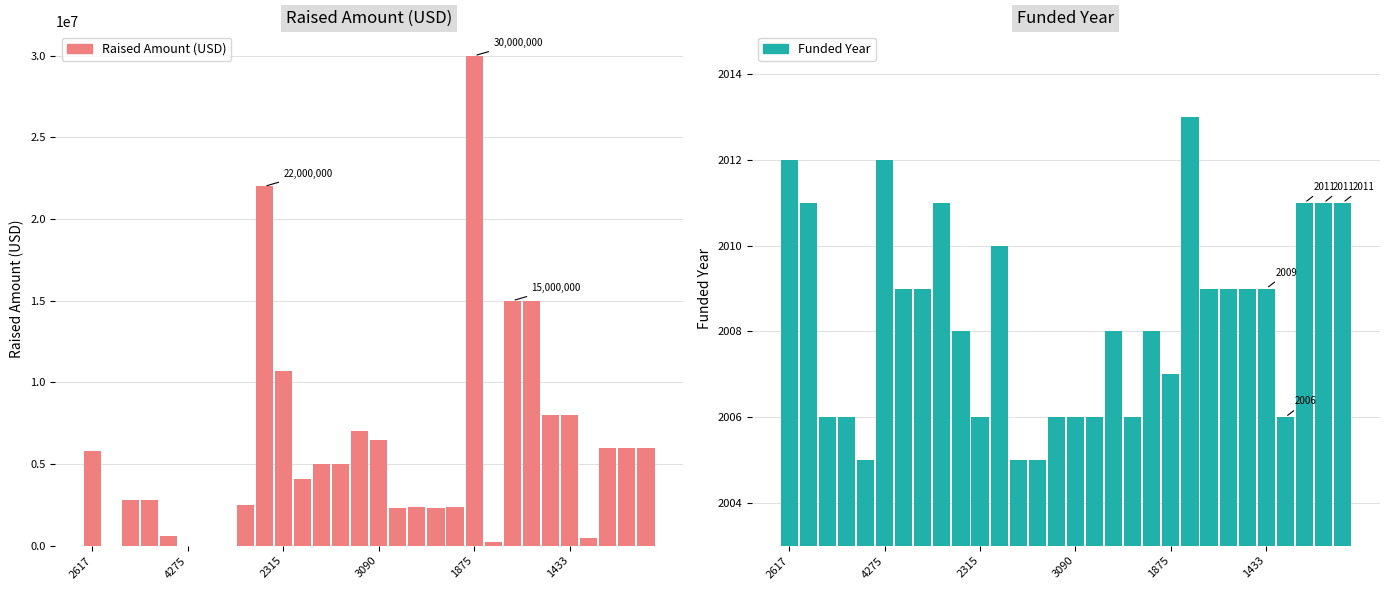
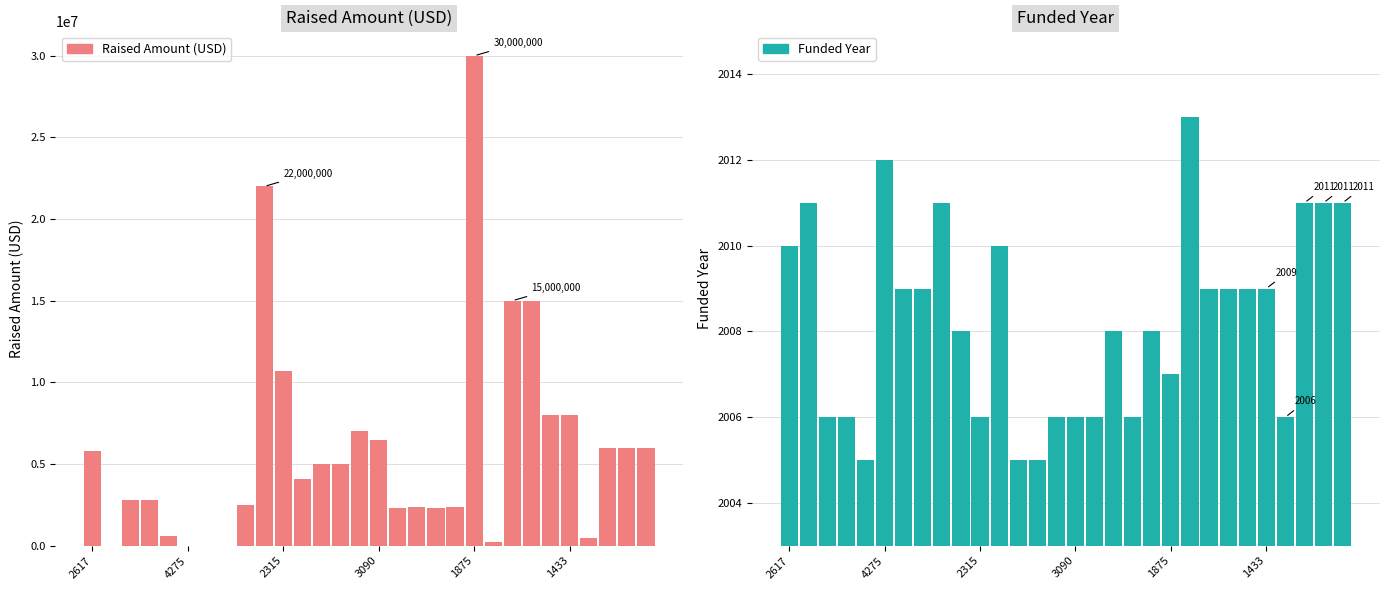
Funded Year, 2617: 2012 -> 2010
